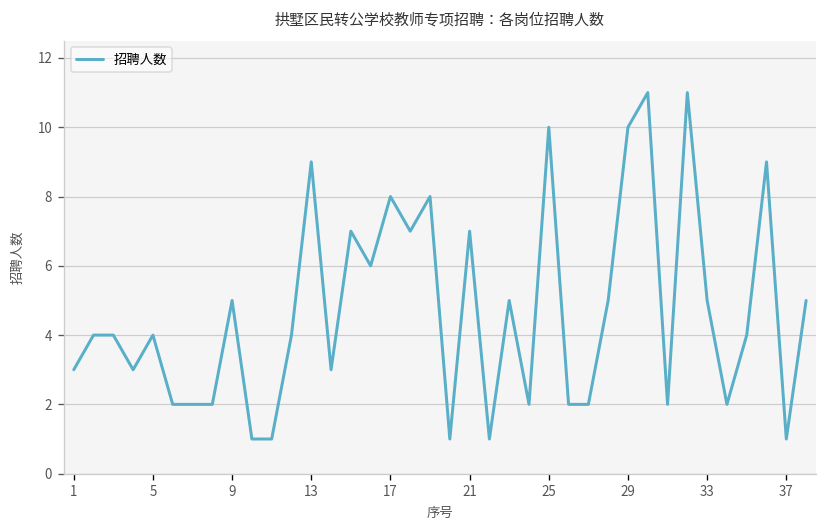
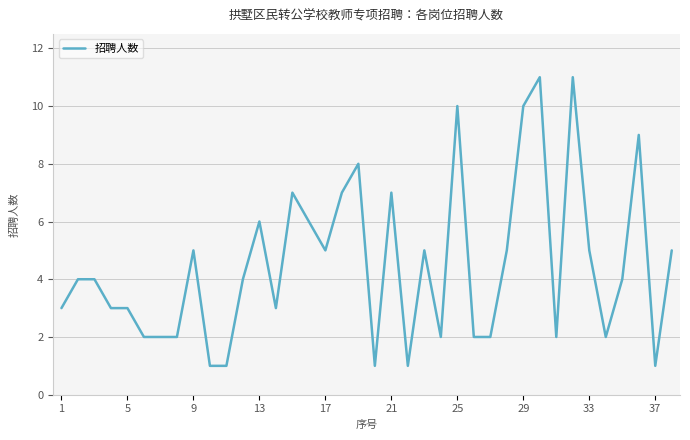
5: 4 -> 3
13: 9 -> 6
17: 8 -> 5
